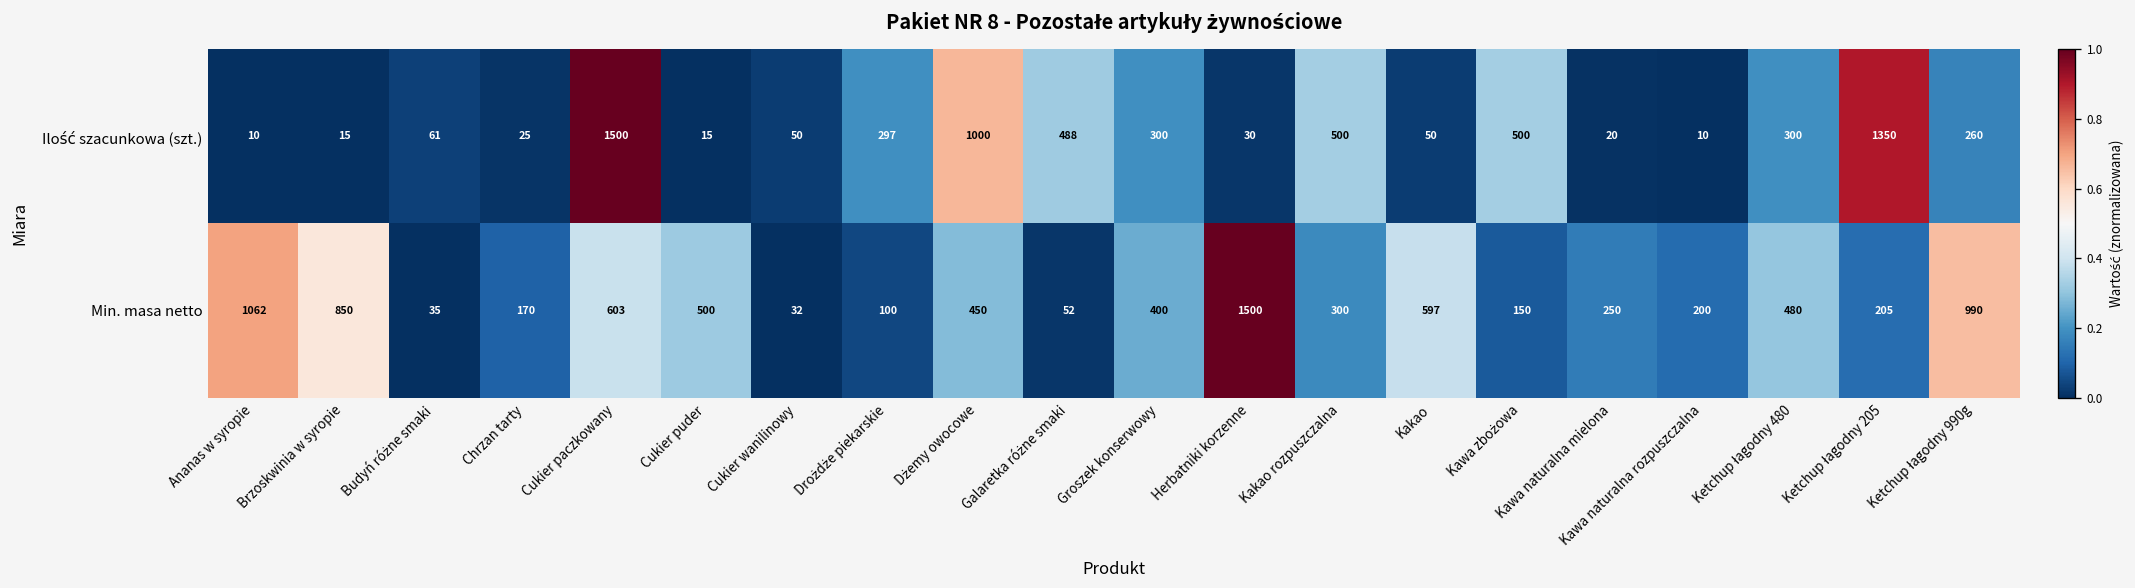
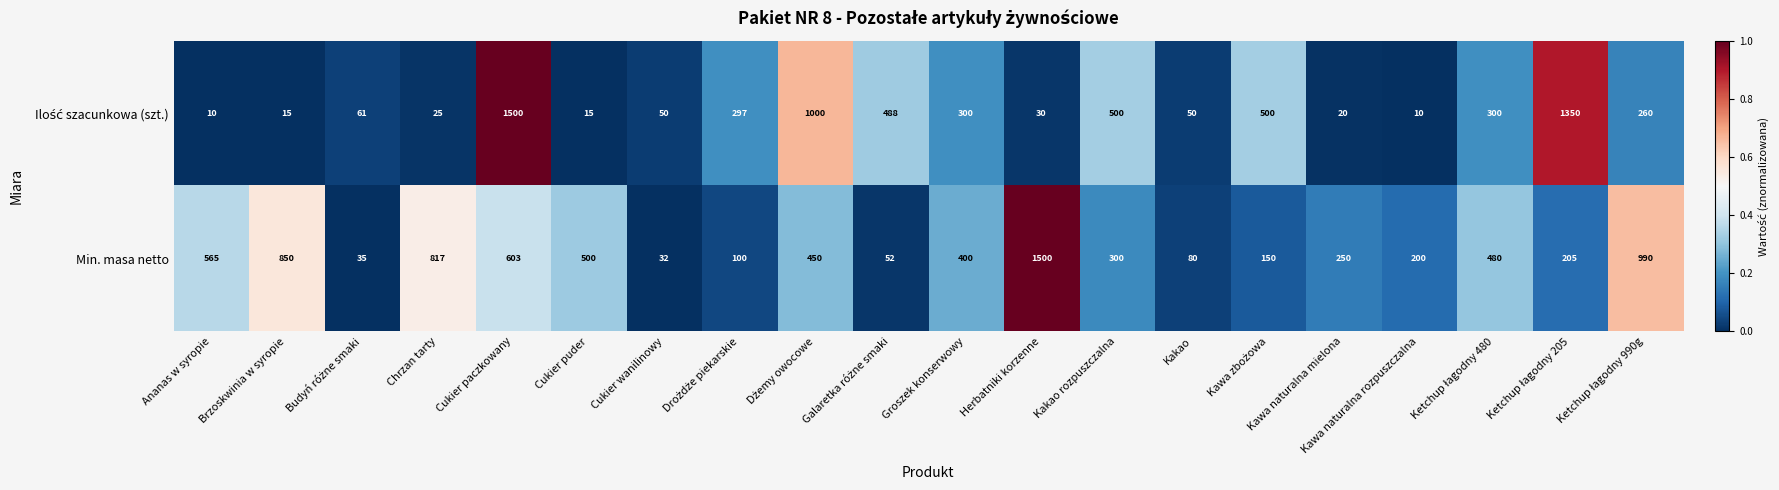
Min. masa netto, Ananas w syropie: 1062 -> 565
Min. masa netto, Chrzan tarty: 170 -> 817
Min. masa netto, Kakao: 597 -> 80
